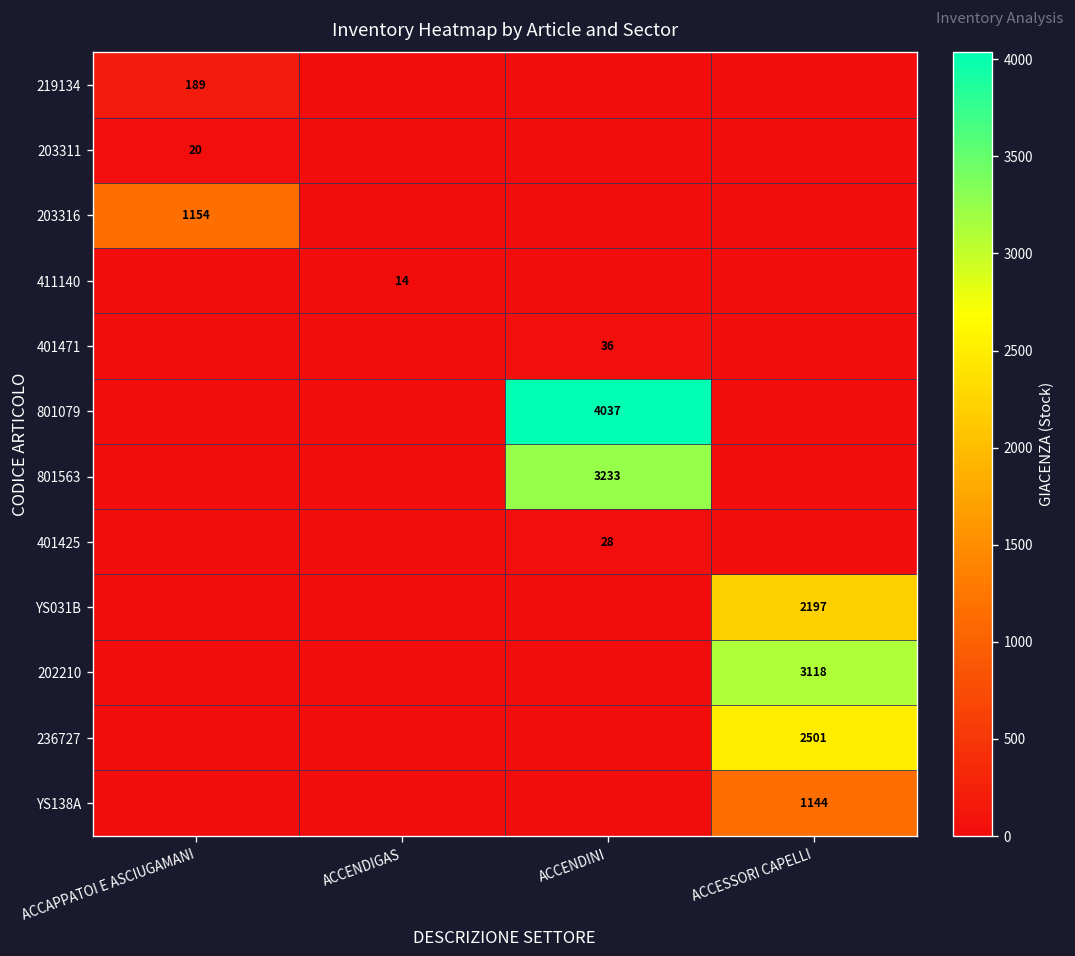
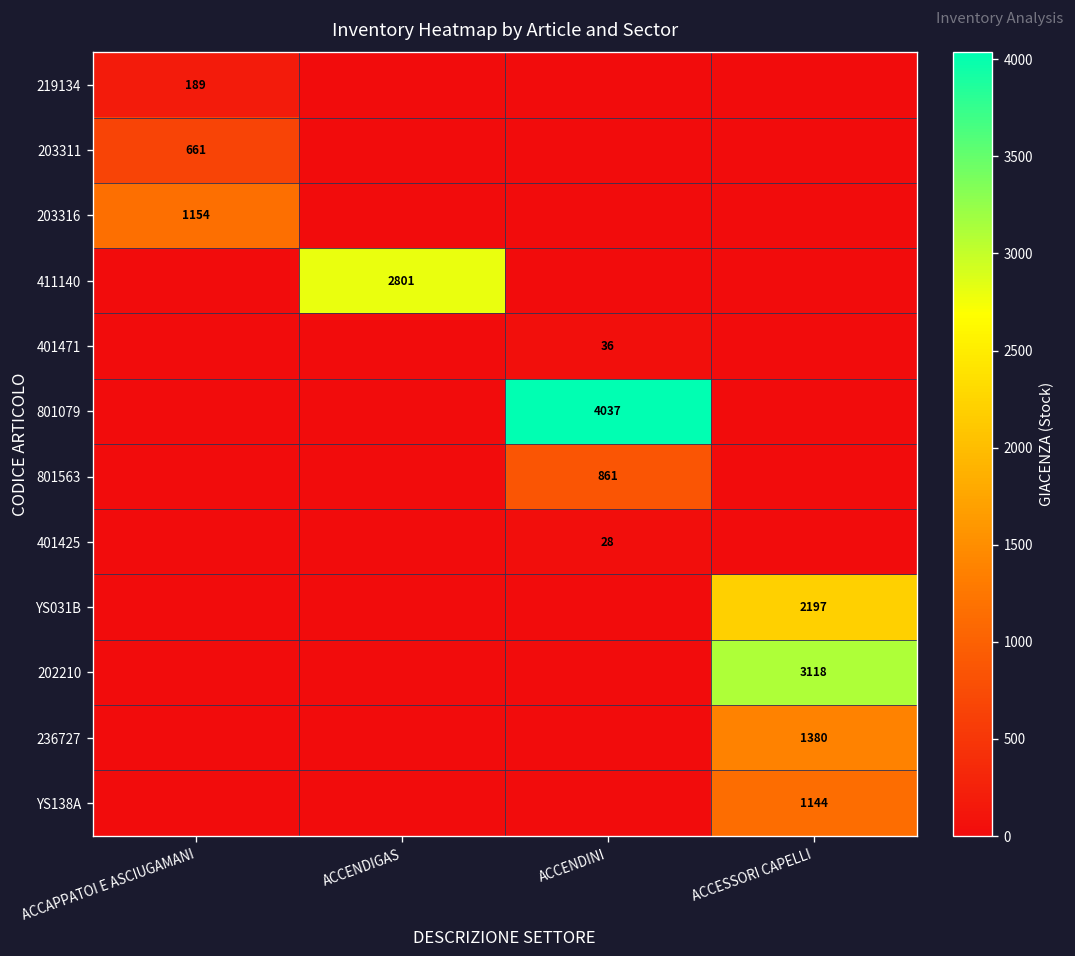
203311, ACCAPPATOI E ASCIUGAMANI: 20 -> 661
411140, ACCENDIGAS: 14 -> 2801
801563, ACCENDINI: 3233 -> 861
236727, ACCESSORI CAPELLI: 2501 -> 1380
